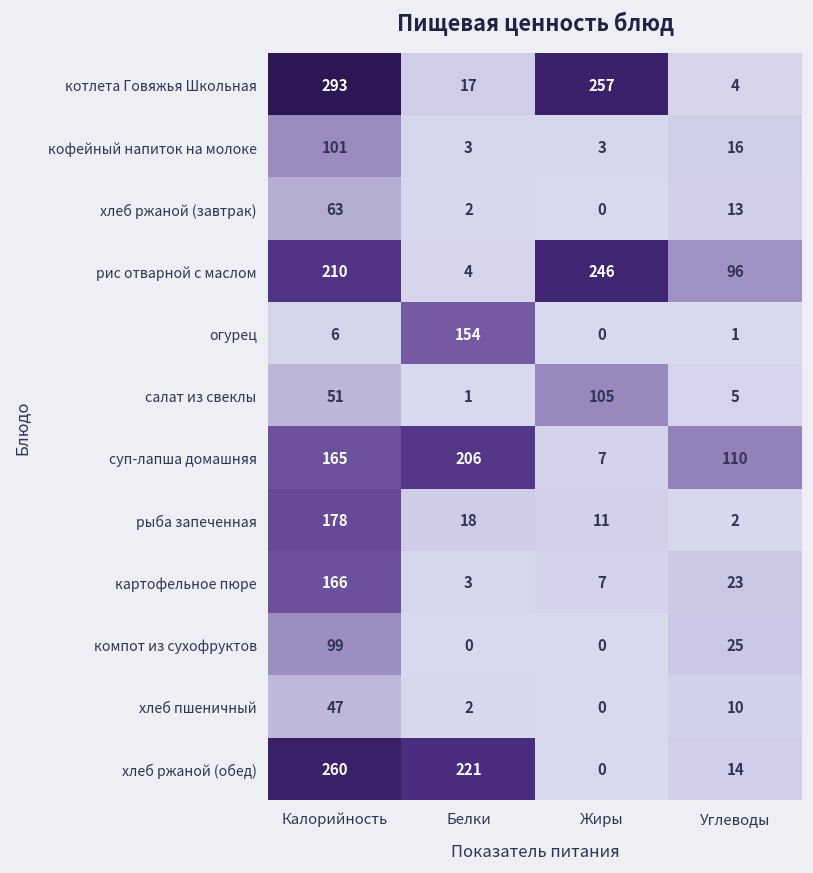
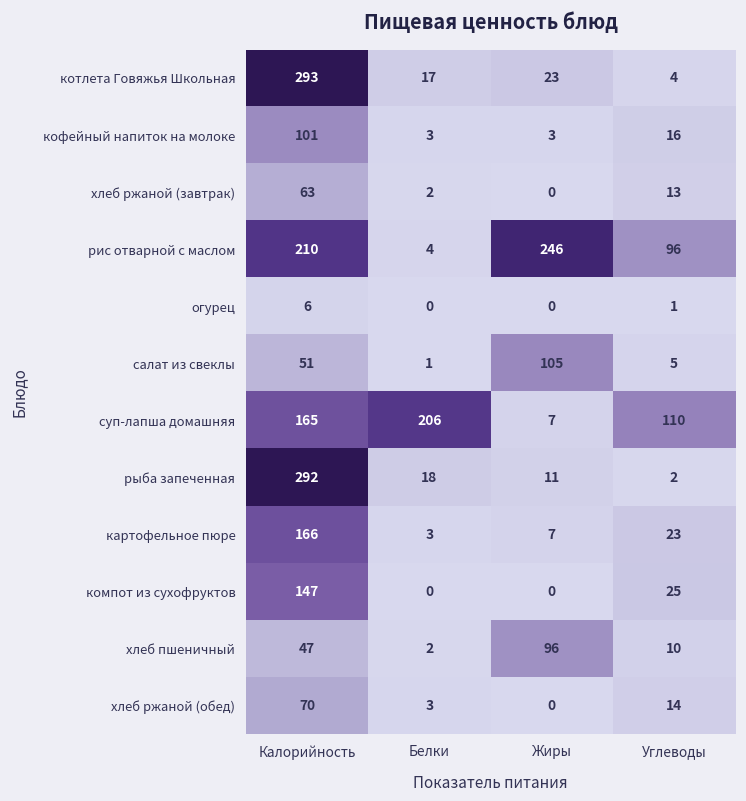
котлета Говяжья Школьная, Жиры: 257 -> 23
огурец, Белки: 154 -> 0
рыба запеченная, Калорийность: 178 -> 292
компот из сухофруктов, Калорийность: 99 -> 147
хлеб пшеничный, Жиры: 0 -> 96
хлеб ржаной (обед), Калорийность: 260 -> 70
хлеб ржаной (обед), Белки: 221 -> 3
